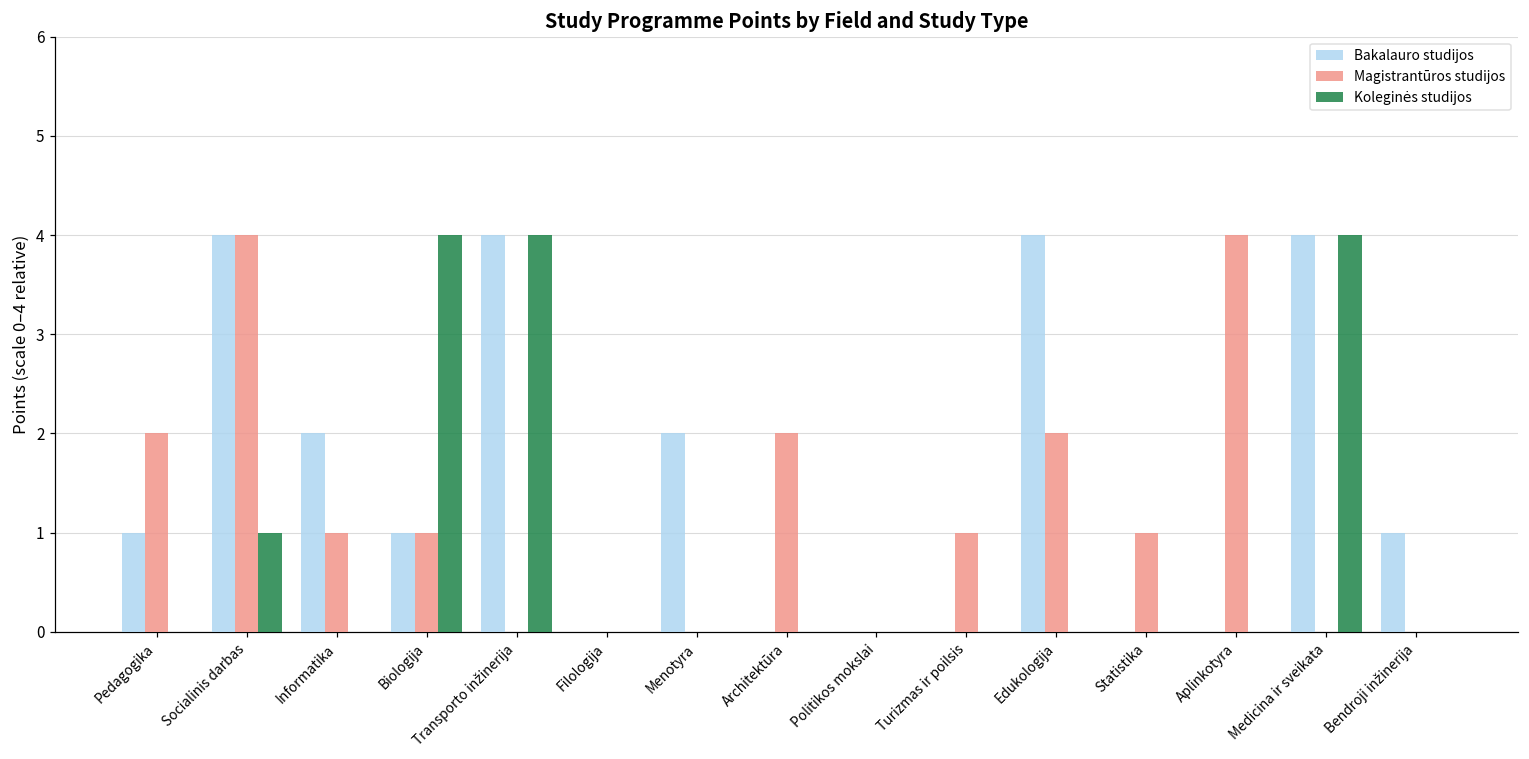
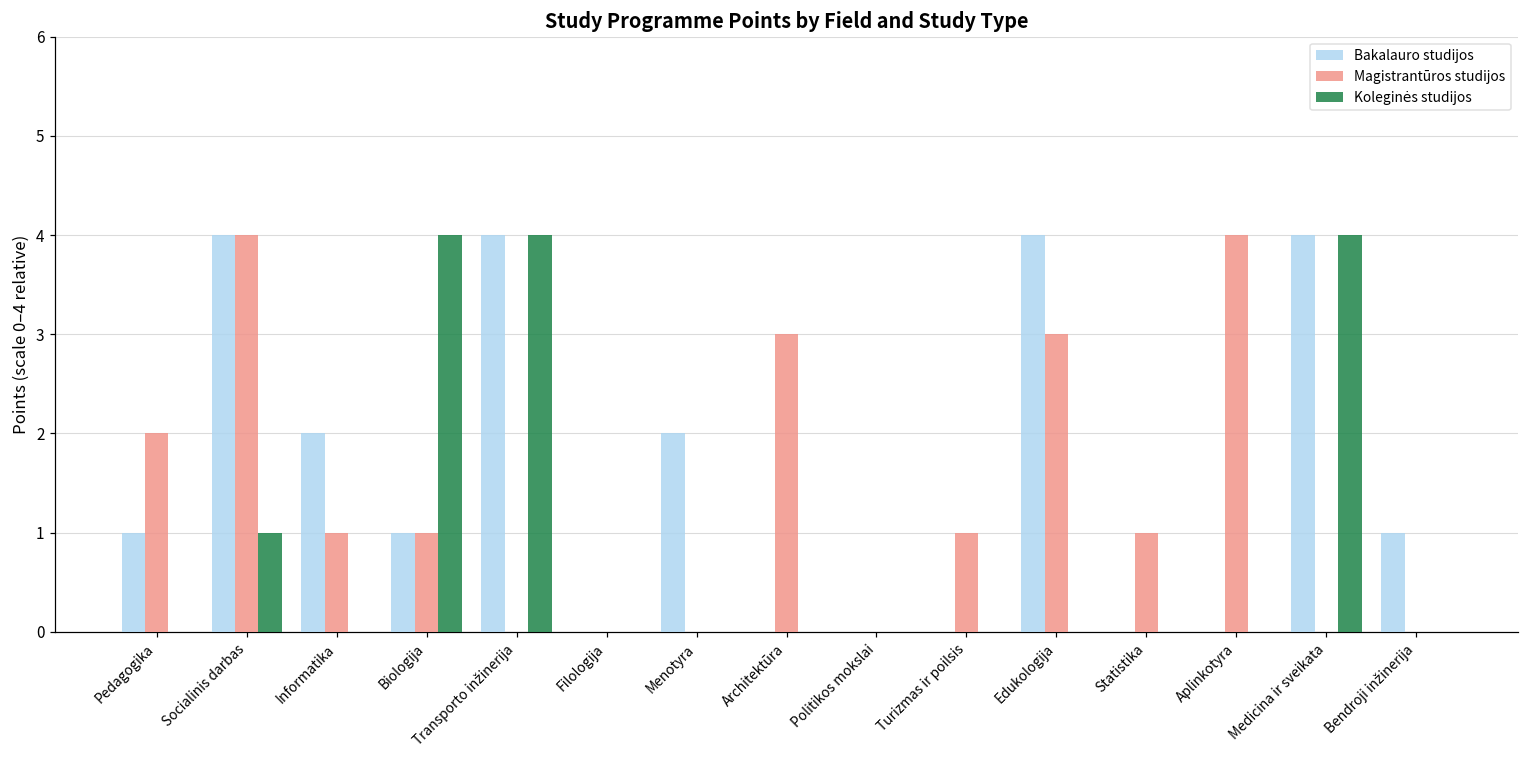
Magistrantūros studijos, Architektūra: 2 -> 3
Magistrantūros studijos, Edukologija: 2 -> 3
